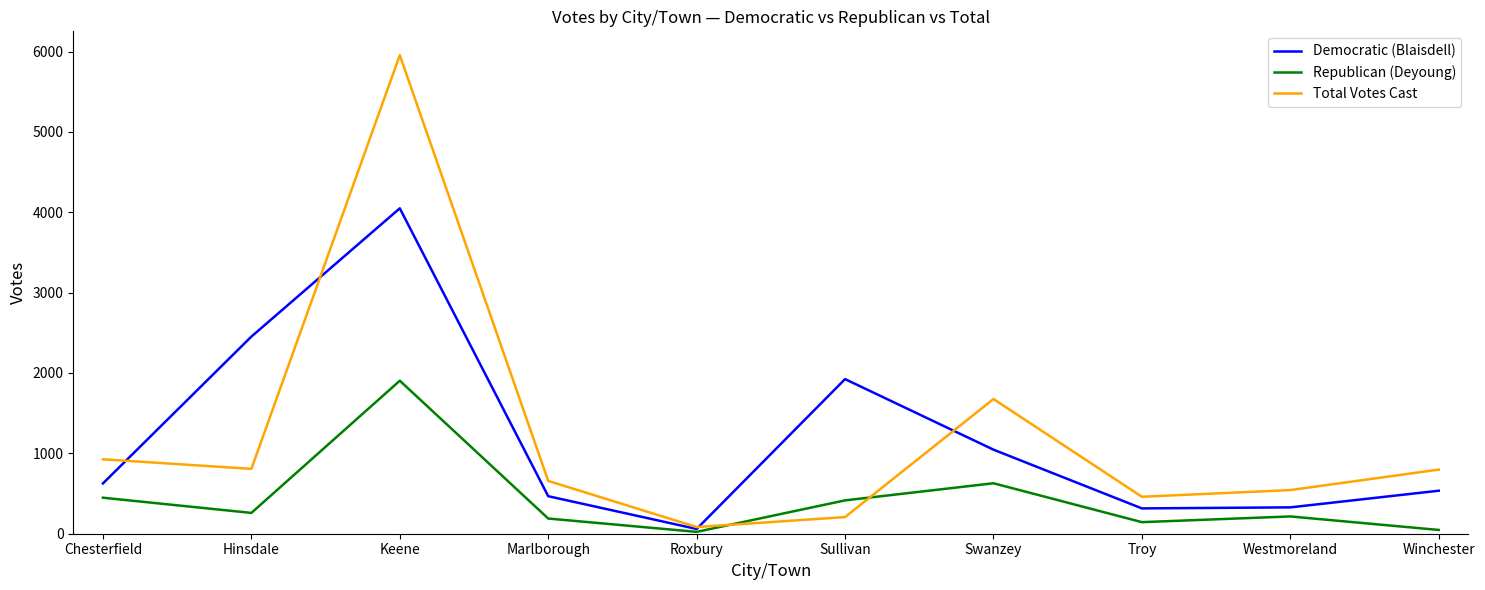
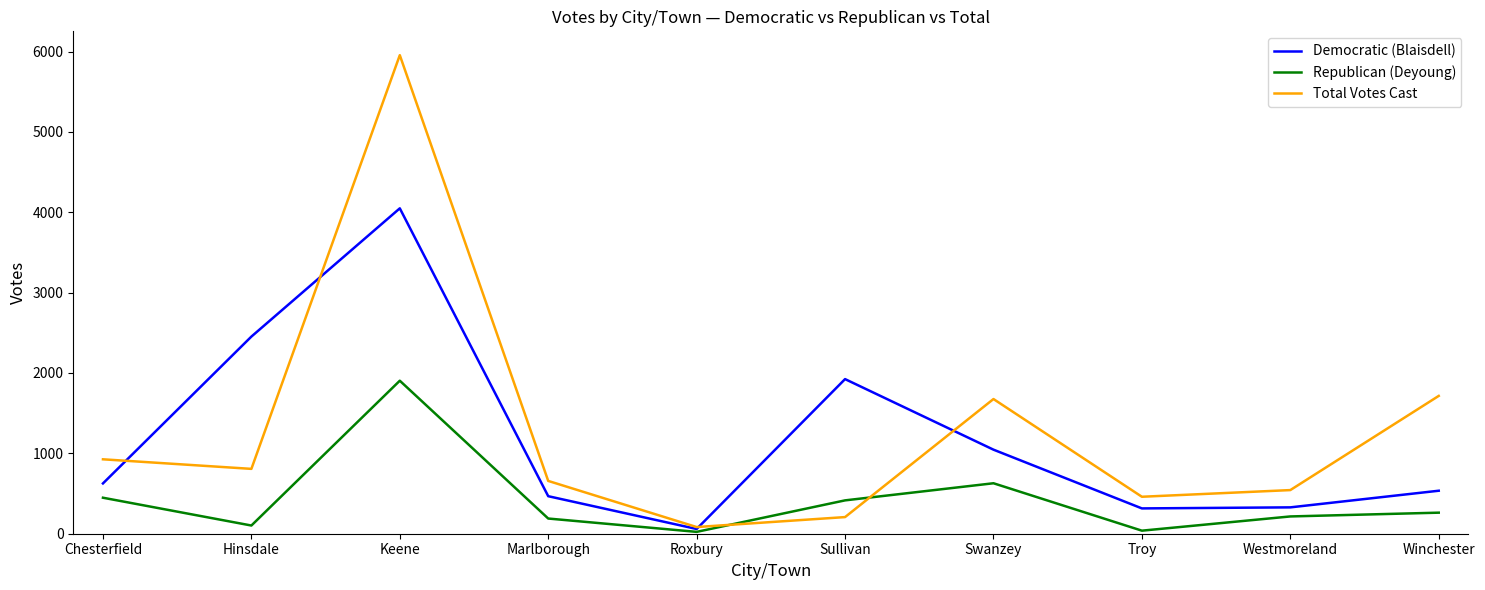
Republican (Deyoung), Hinsdale: 300 -> 100
Republican (Deyoung), Troy: 100 -> 0
Republican (Deyoung), Winchester: 0 -> 300
Total Votes Cast, Winchester: 800 -> 1700
